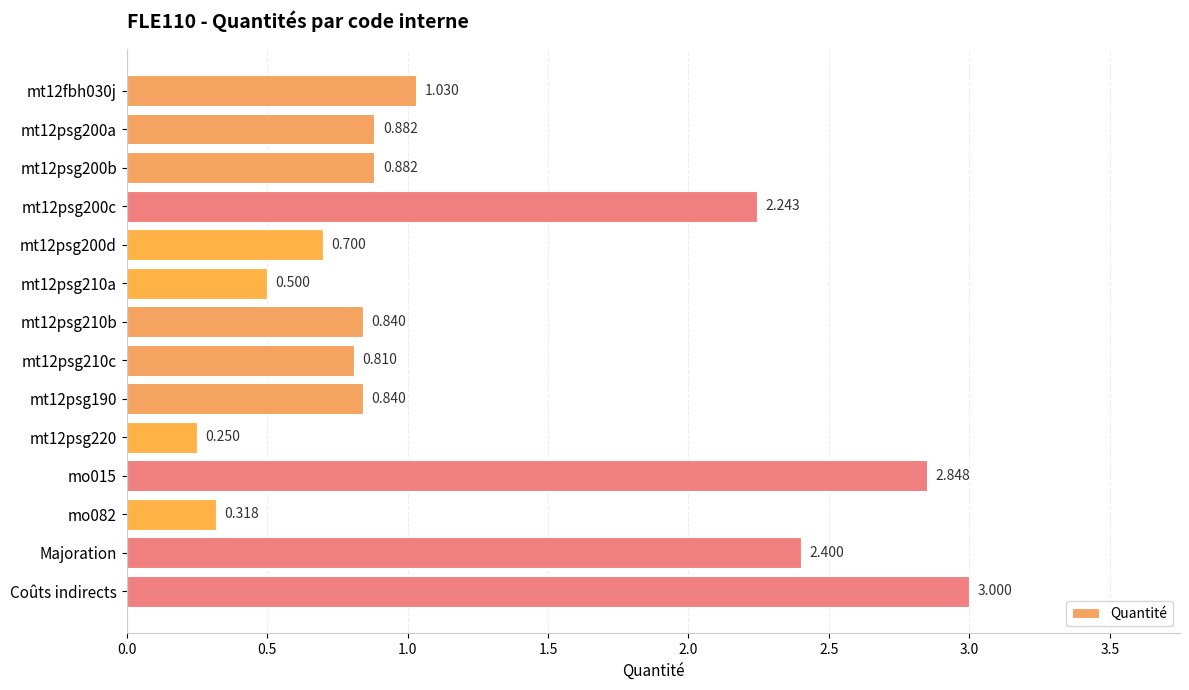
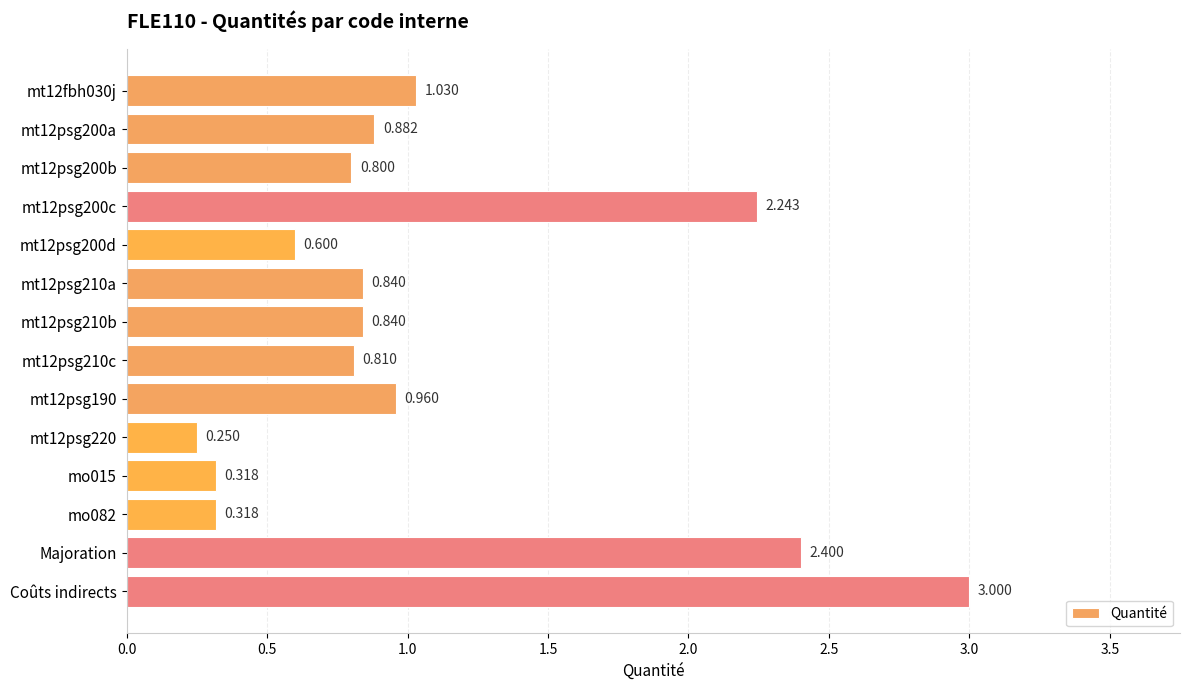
mt12psg200b: 0.882 -> 0.800
mt12psg200d: 0.700 -> 0.600
mt12psg210a: 0.500 -> 0.840
mt12psg190: 0.840 -> 0.960
mo015: 2.848 -> 0.318
